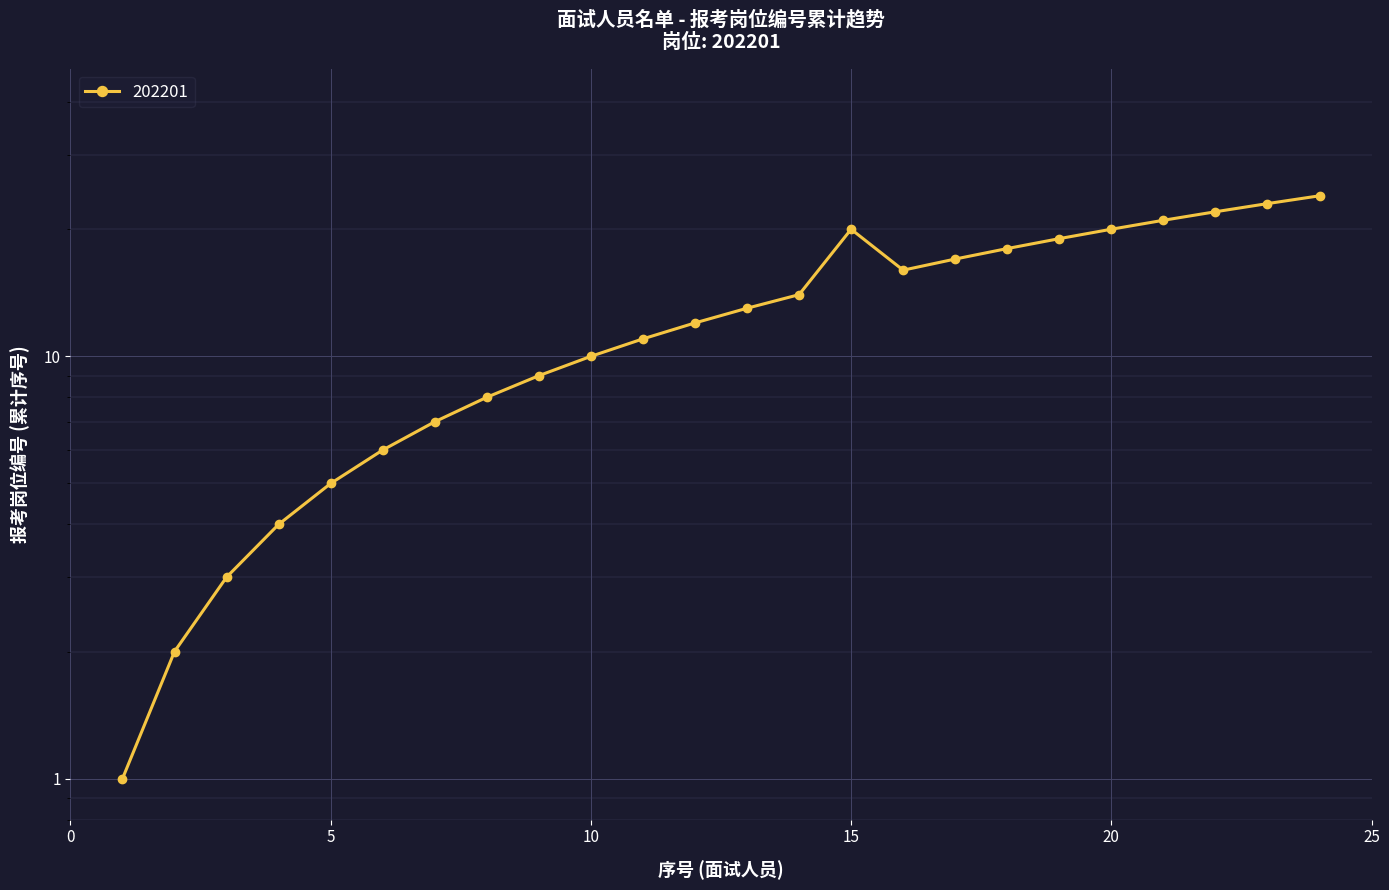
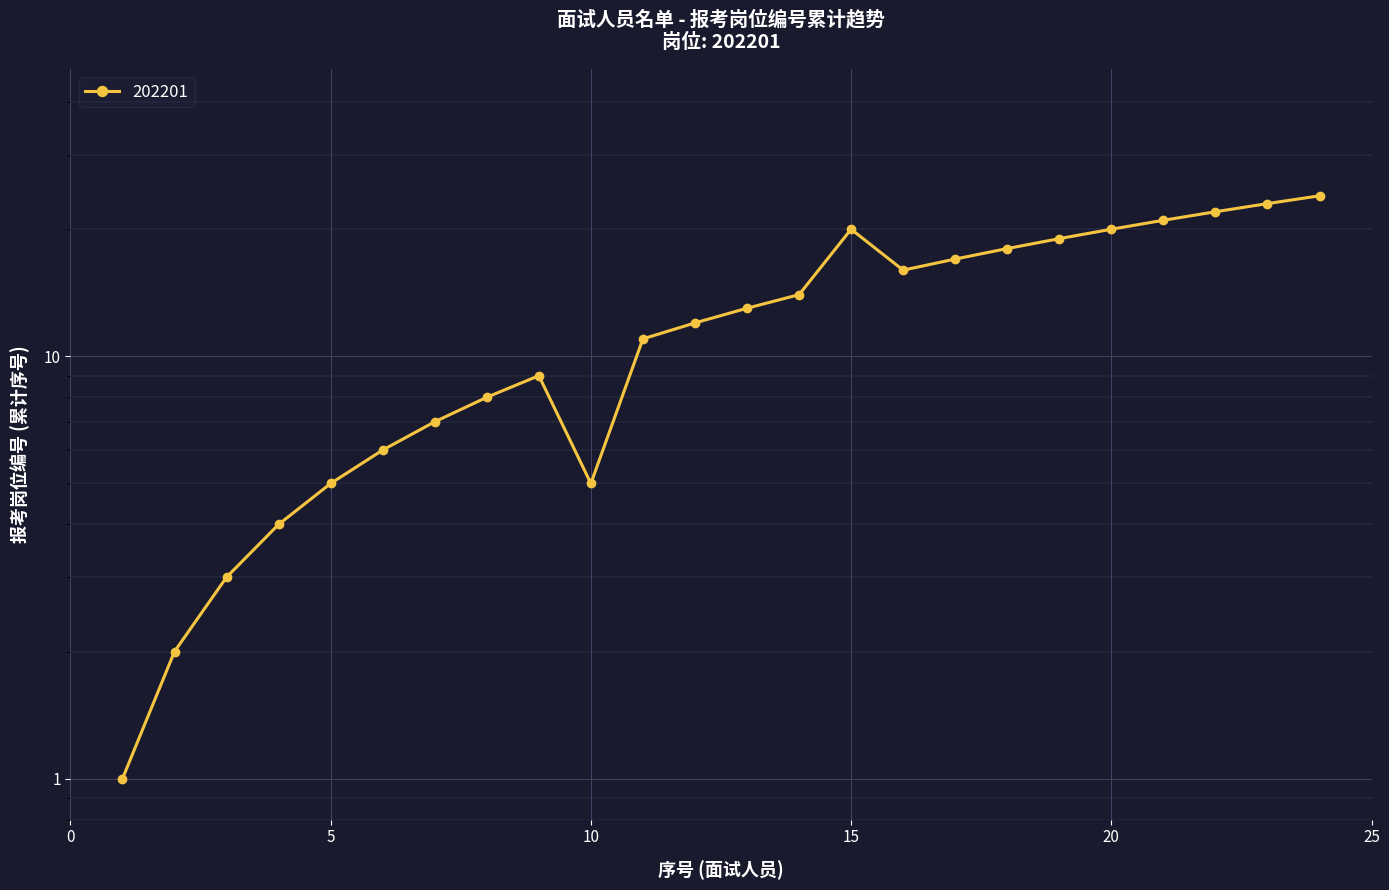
10: 10 -> 5
